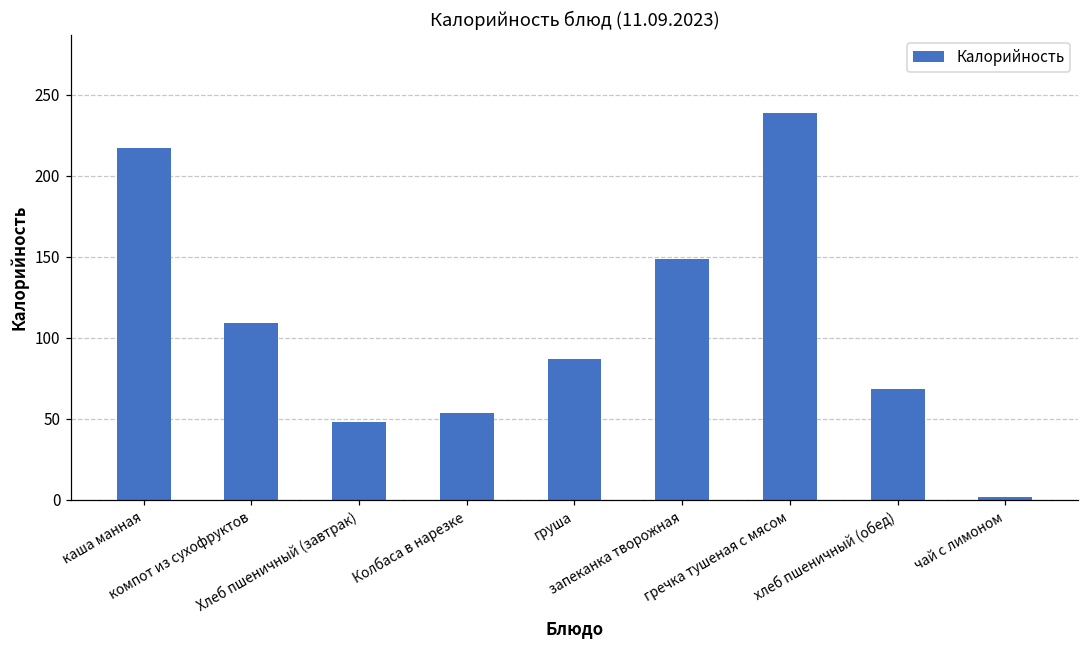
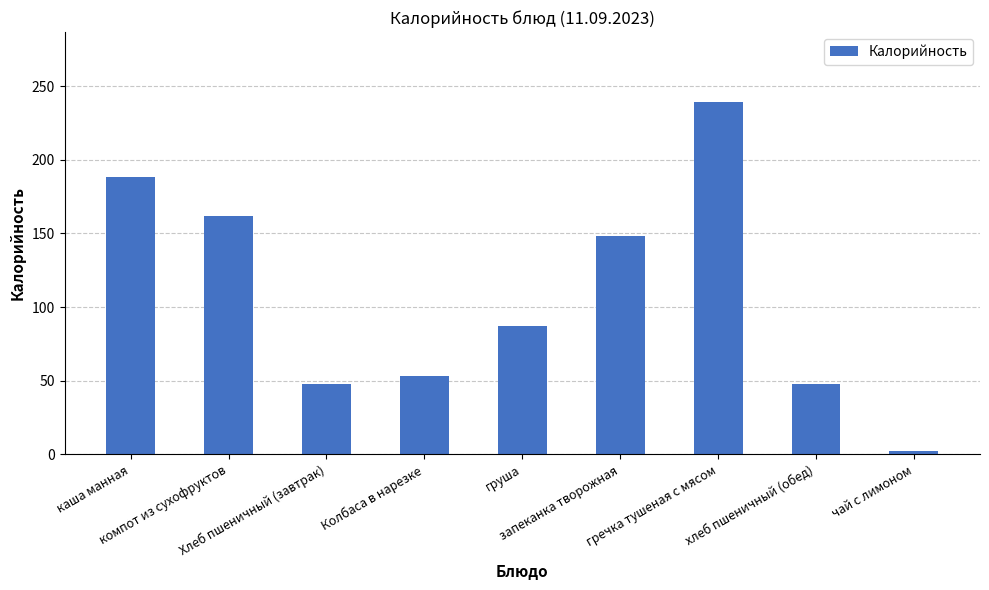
каша манная: 217 -> 188
компот из сухофруктов: 109 -> 162
хлеб пшеничный (обед): 68 -> 48
